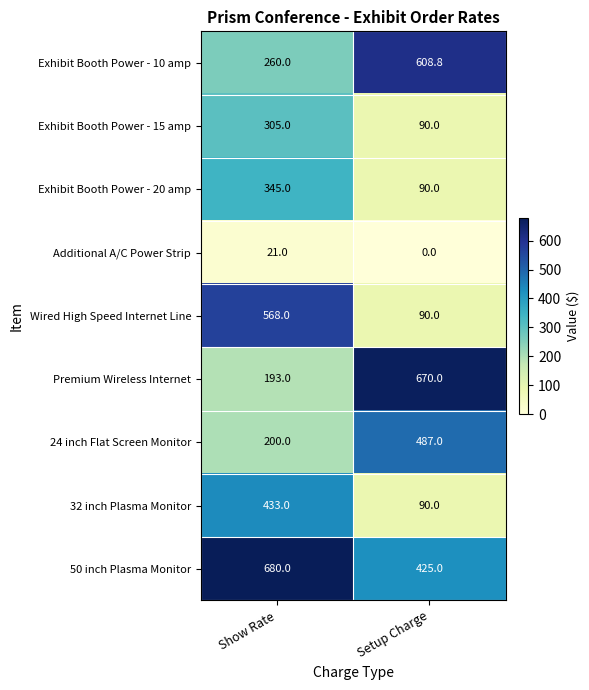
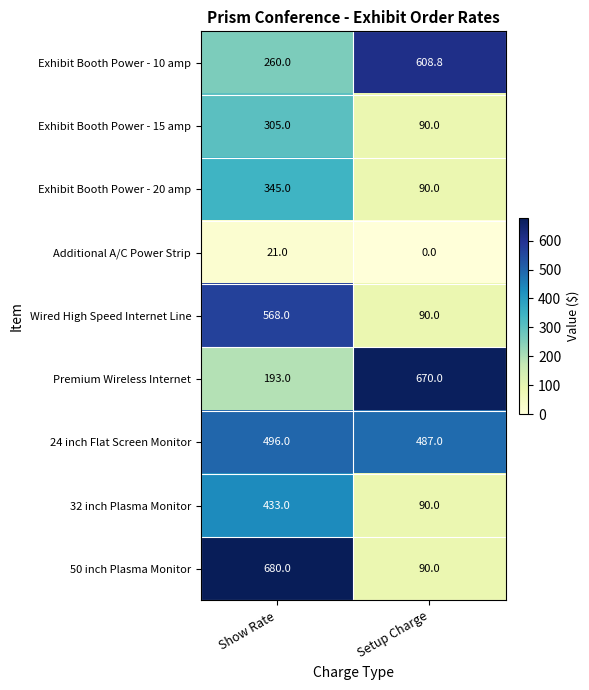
24 inch Flat Screen Monitor, Show Rate: 200.0 -> 496.0
50 inch Plasma Monitor, Setup Charge: 425.0 -> 90.0
